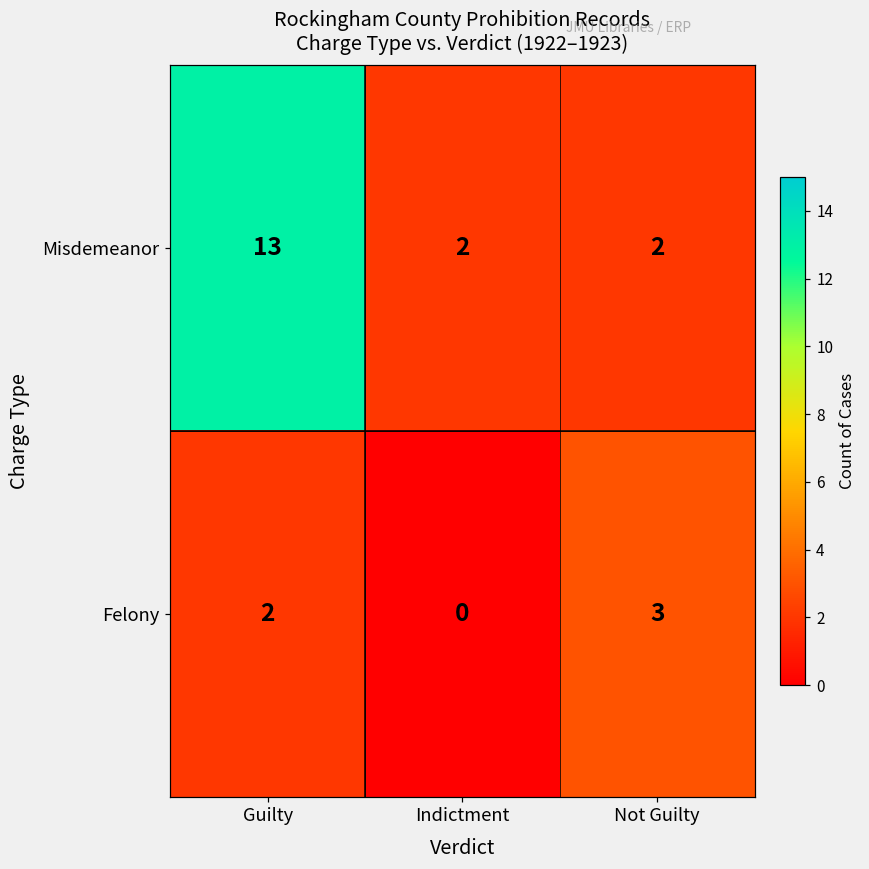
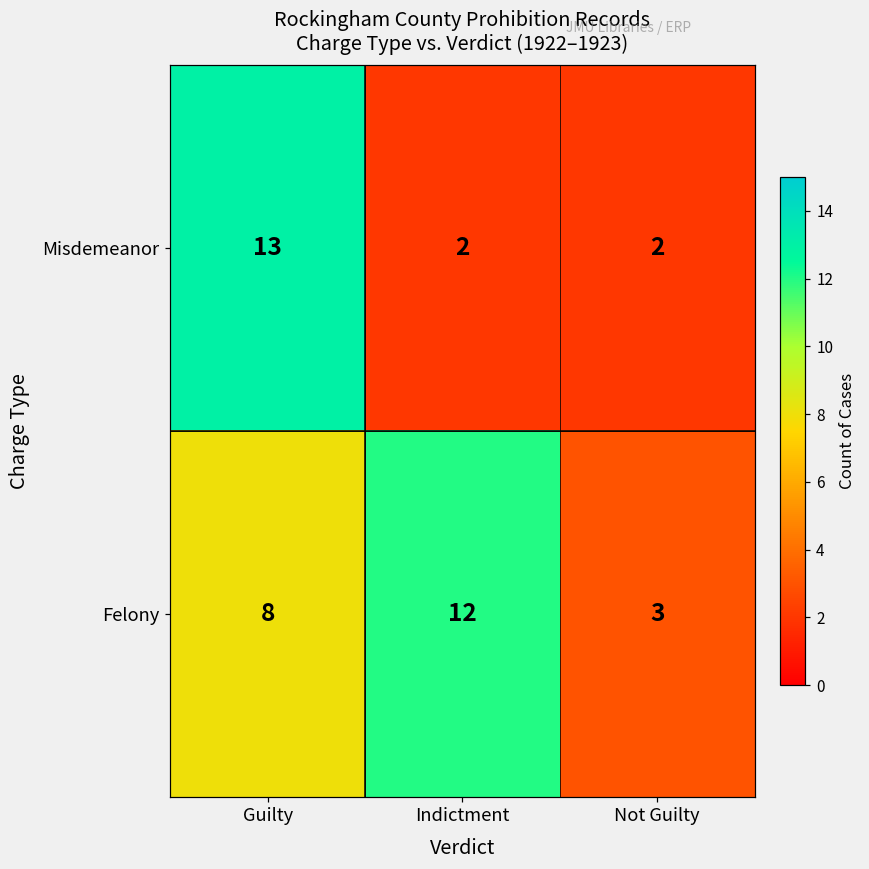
Felony, Guilty: 2 -> 8
Felony, Indictment: 0 -> 12
